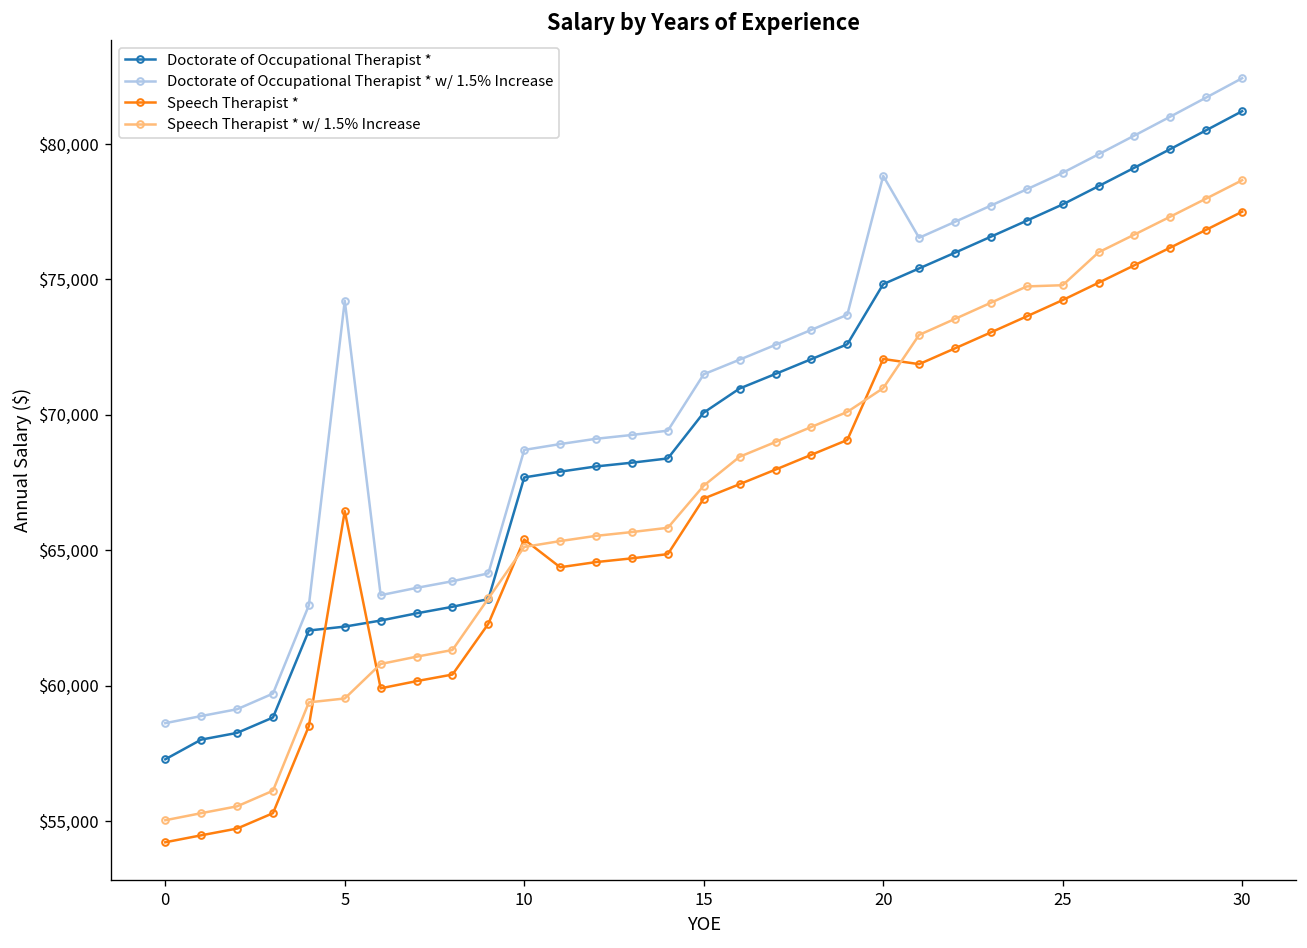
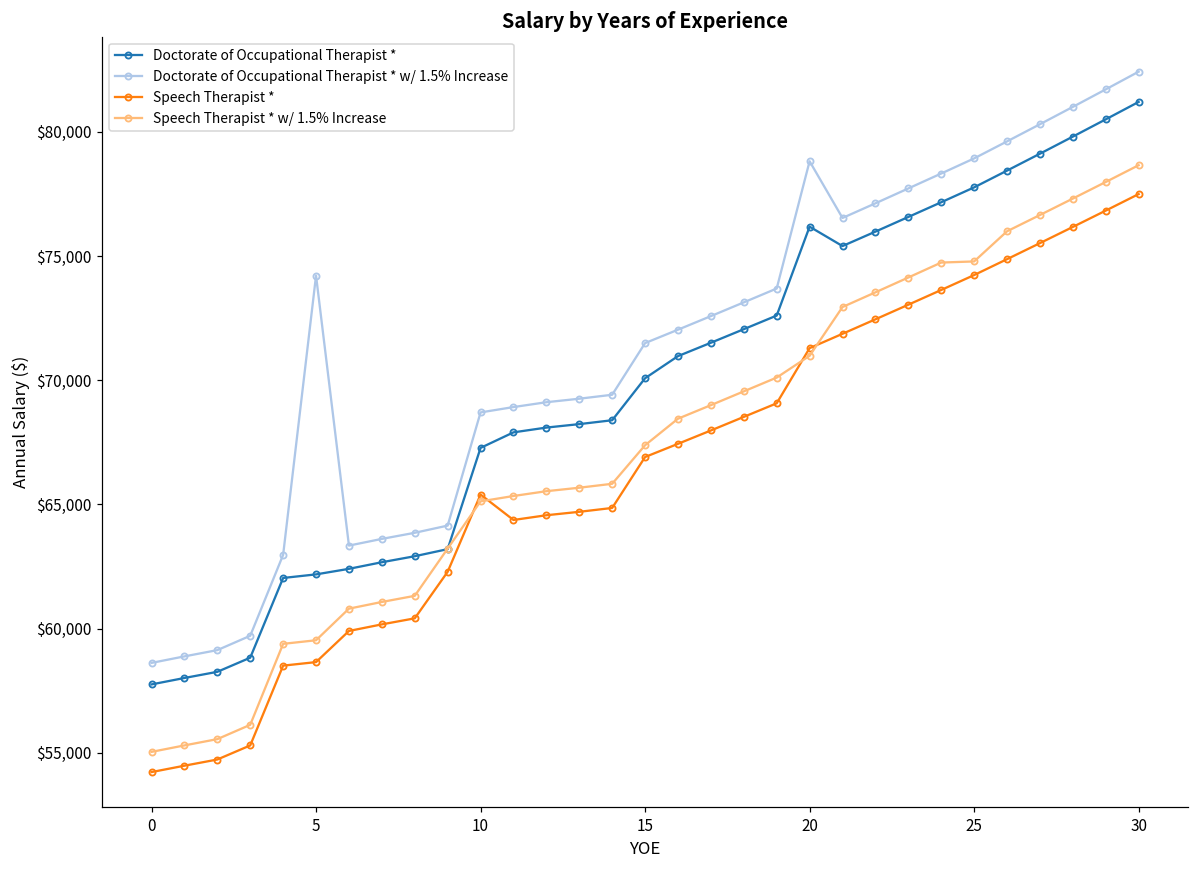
Doctorate of Occupational Therapist *, 0: $57,300 -> $57,800
Speech Therapist *, 5: $66,400 -> $58,600
Doctorate of Occupational Therapist *, 10: $67,700 -> $67,300
Doctorate of Occupational Therapist *, 20: $74,800 -> $76,200
Speech Therapist *, 20: $72,100 -> $71,300
